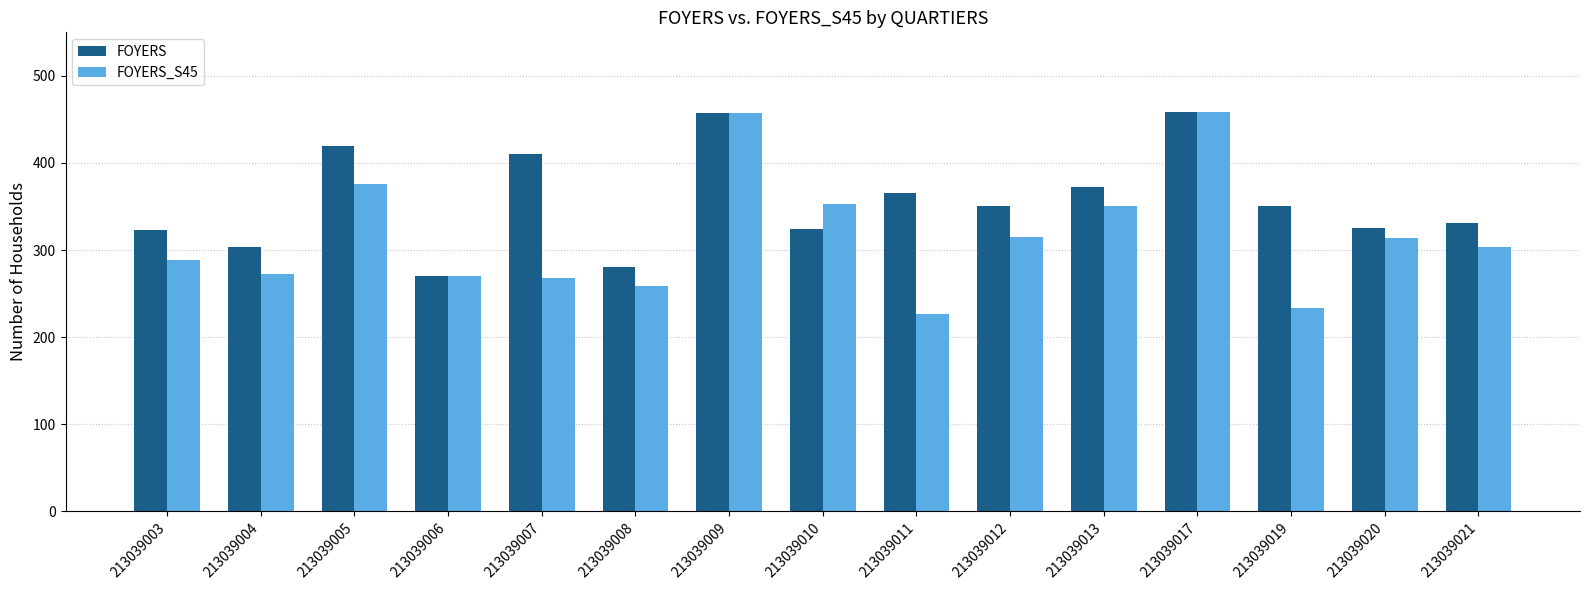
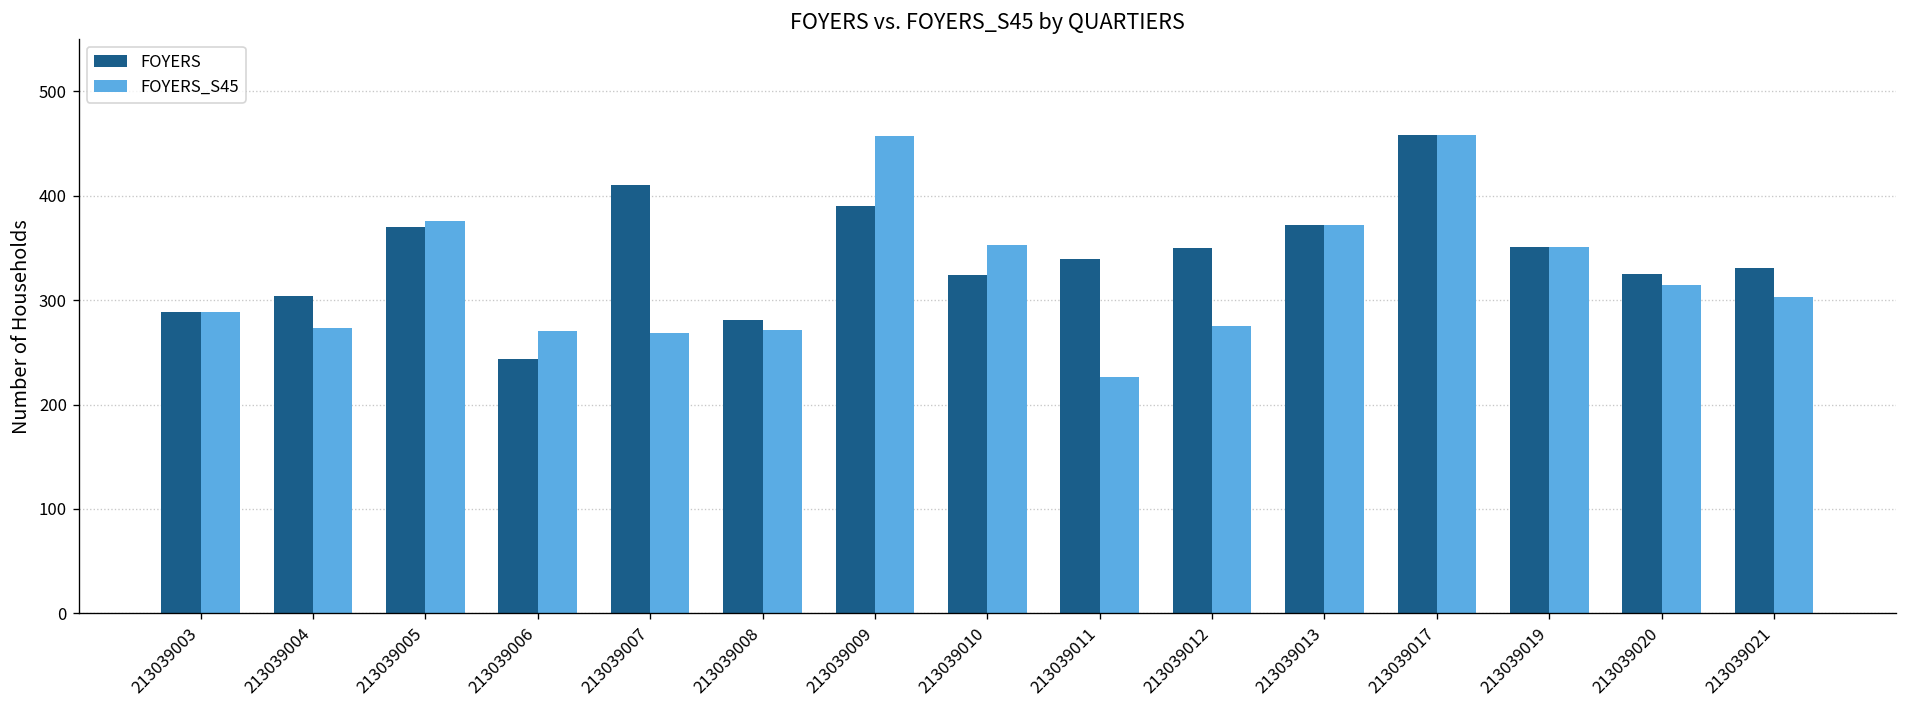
FOYERS, 213039003: 320 -> 290
FOYERS, 213039005: 420 -> 370
FOYERS, 213039006: 270 -> 240
FOYERS_S45, 213039008: 260 -> 270
FOYERS, 213039009: 460 -> 390
FOYERS, 213039011: 370 -> 340
FOYERS_S45, 213039012: 320 -> 280
FOYERS_S45, 213039013: 350 -> 370
FOYERS_S45, 213039019: 230 -> 350
